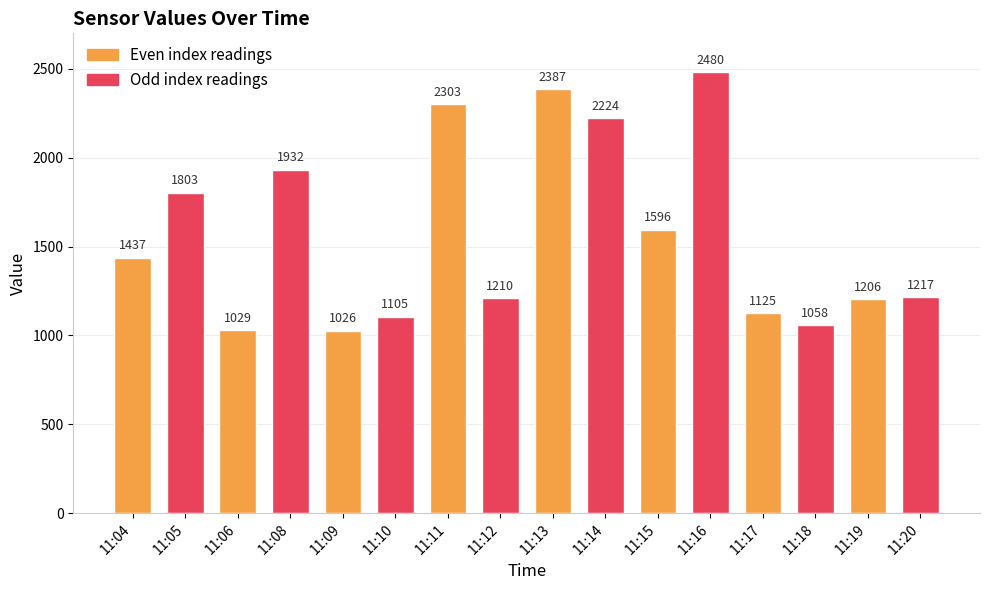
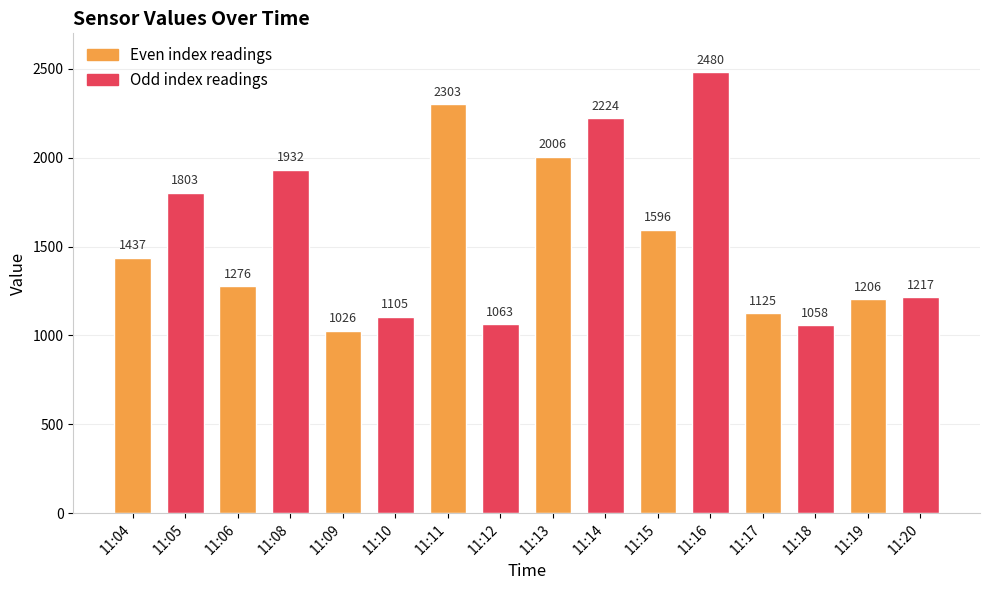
11:06: 1029 -> 1276
11:12: 1210 -> 1063
11:13: 2387 -> 2006
